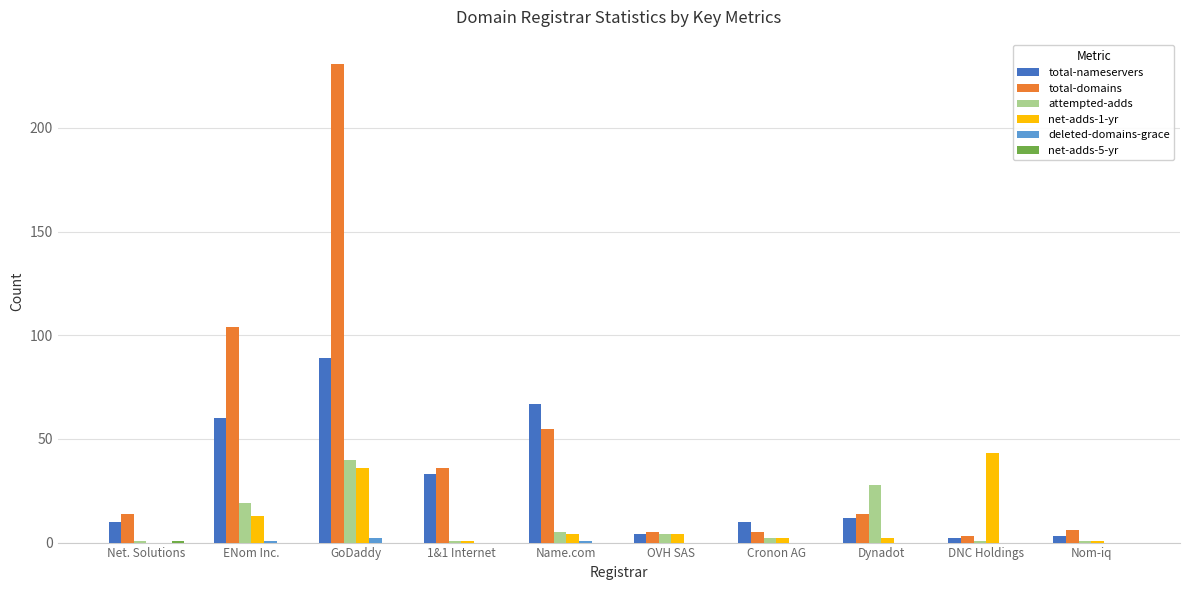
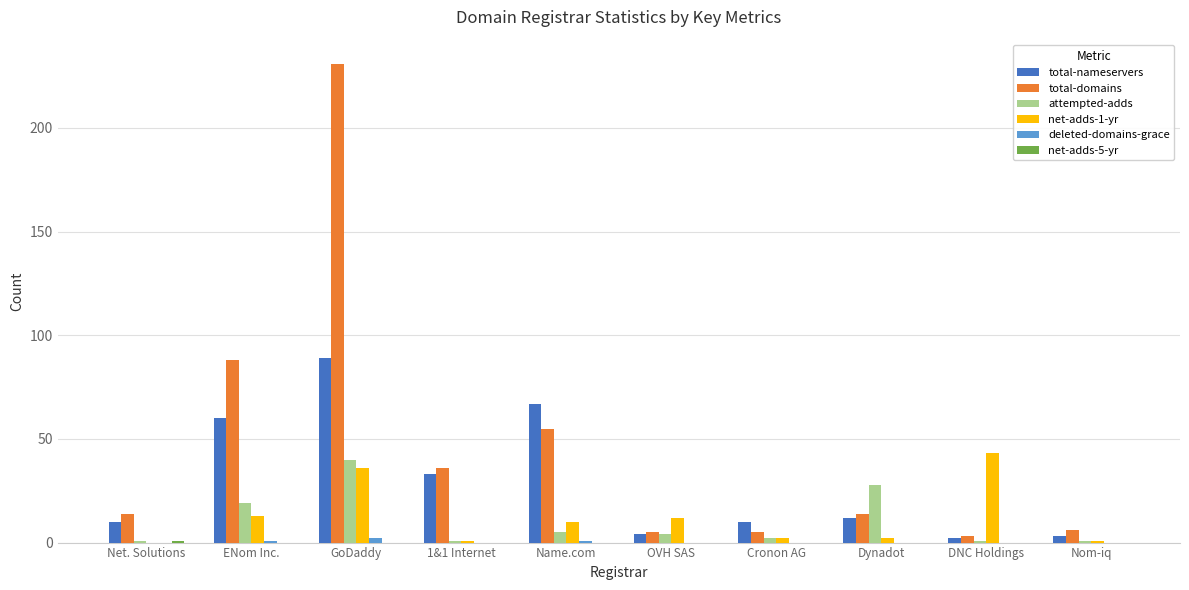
total-domains, ENom Inc.: 104 -> 88
net-adds-1-yr, Name.com: 4 -> 10
net-adds-1-yr, OVH SAS: 4 -> 12
